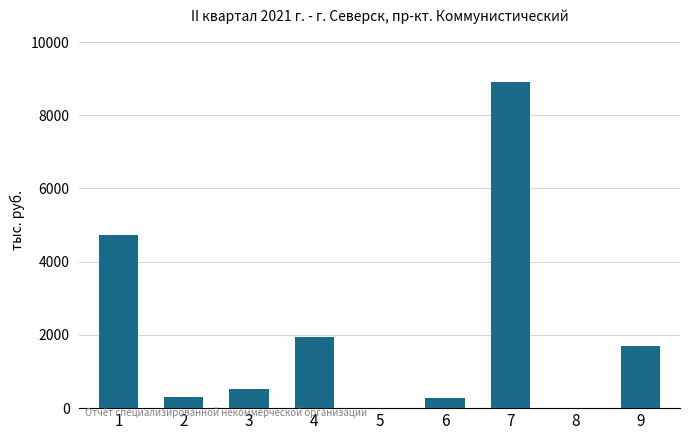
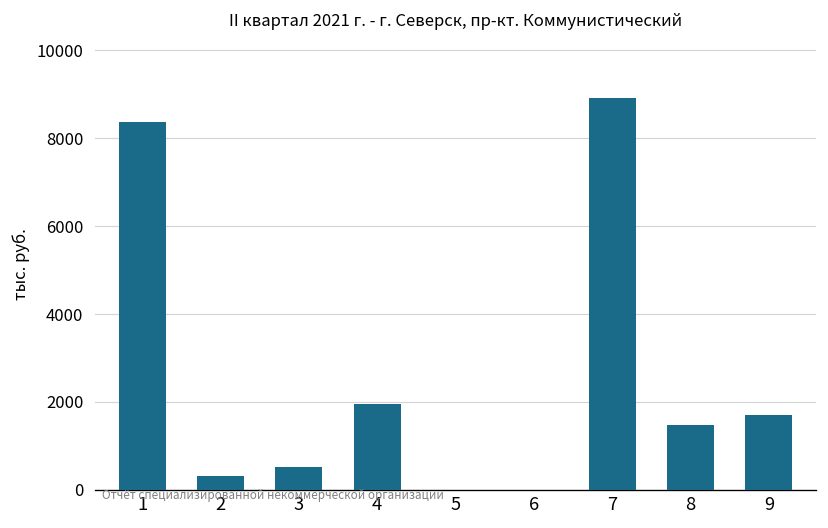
1: 4700 -> 8400
6: 300 -> 0
8: 0 -> 1500
